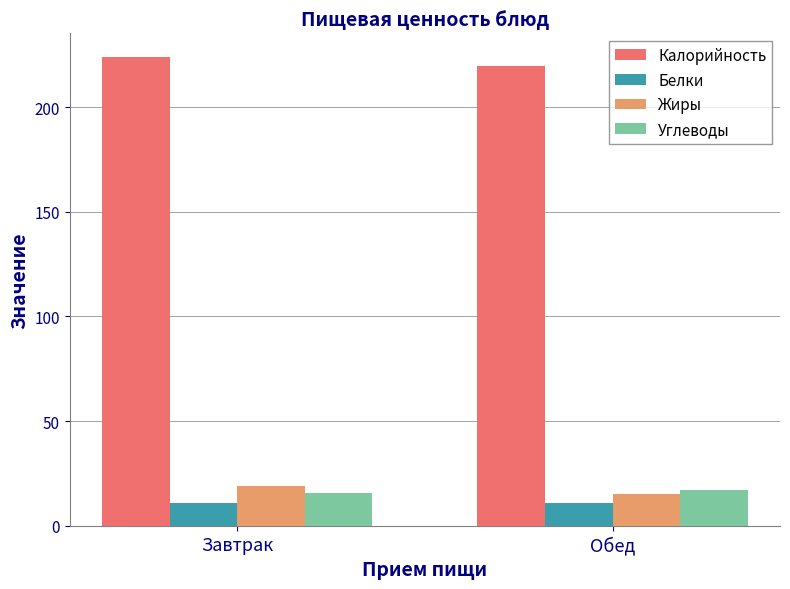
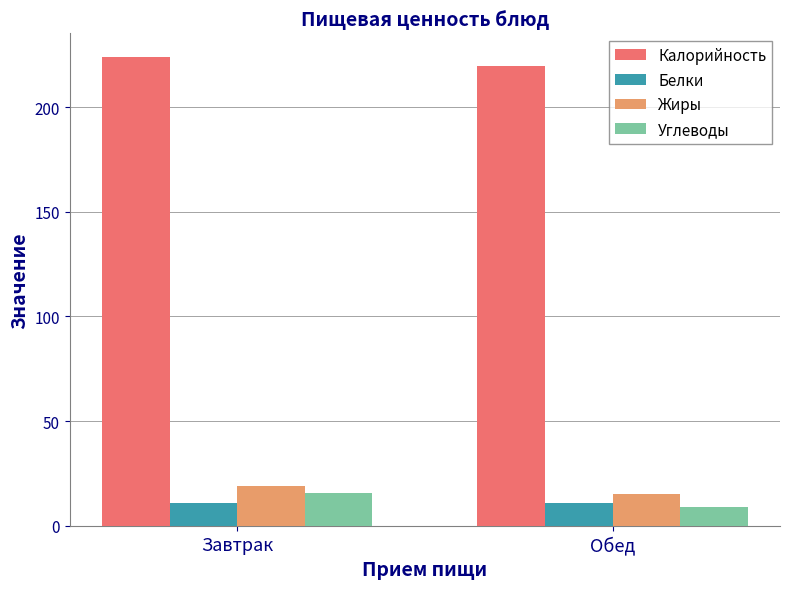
Углеводы, Обед: 17 -> 9
